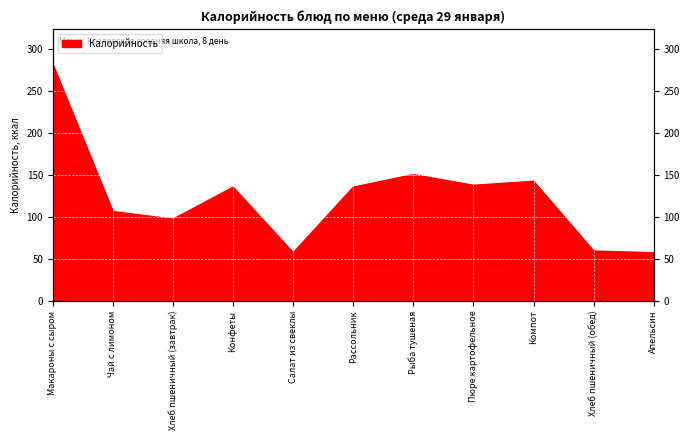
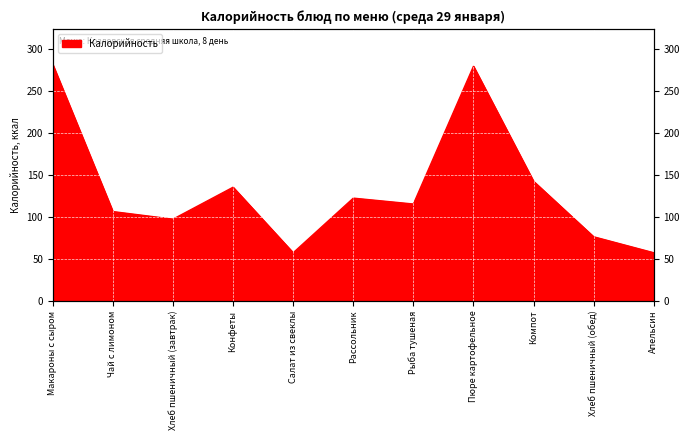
Рассольник: 140 -> 120
Рыба тушеная: 150 -> 120
Пюре картофельное: 140 -> 280
Хлеб пшеничный (обед): 60 -> 80
